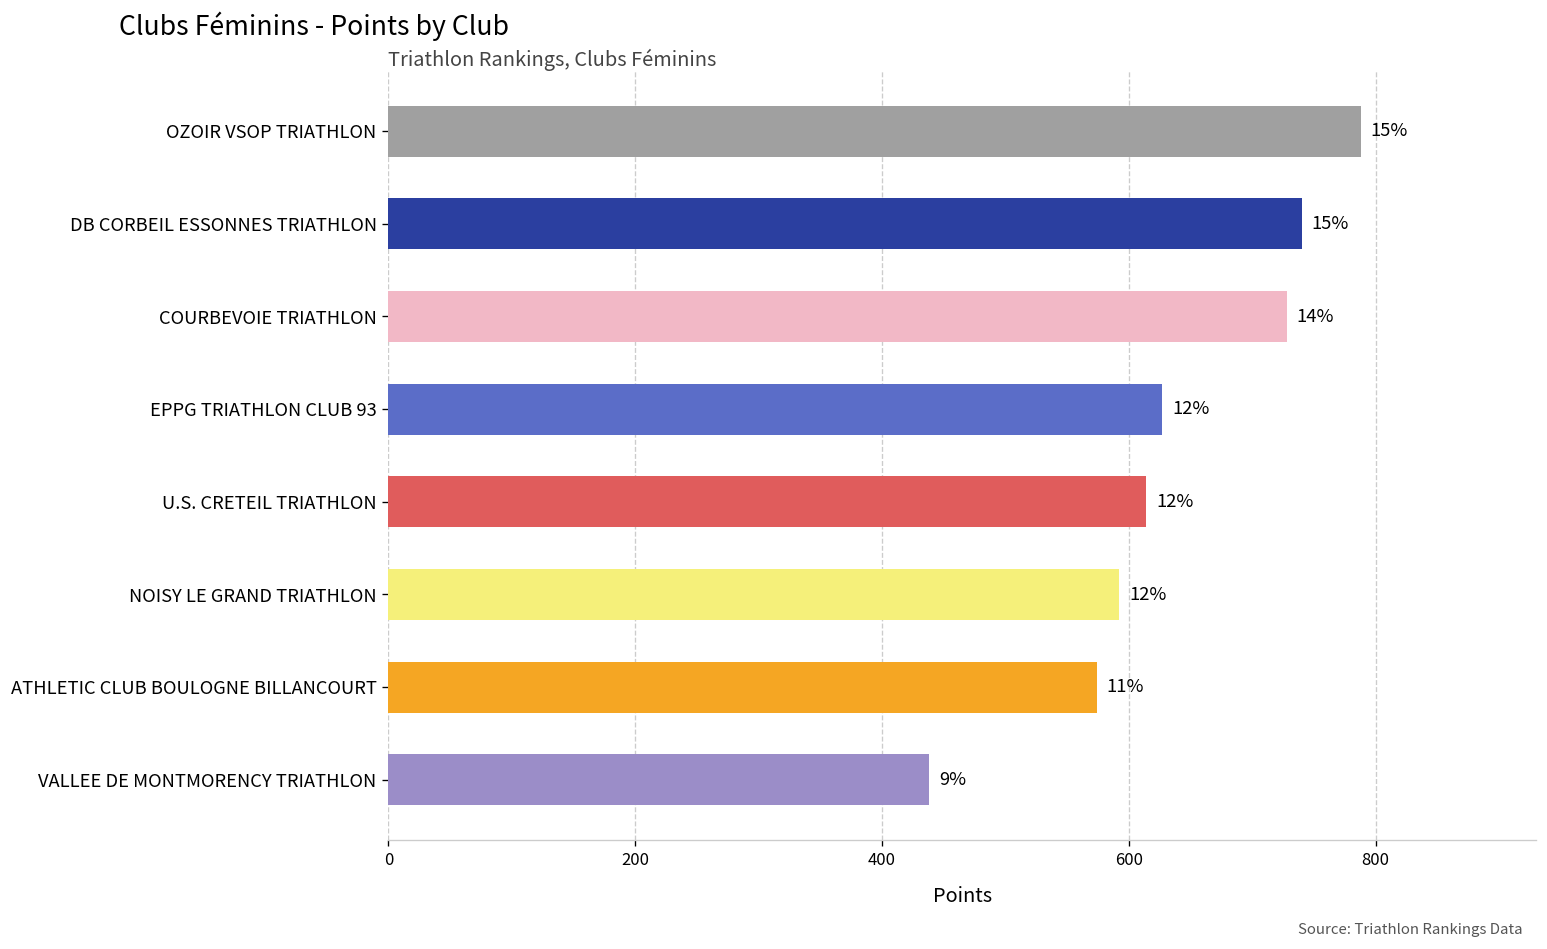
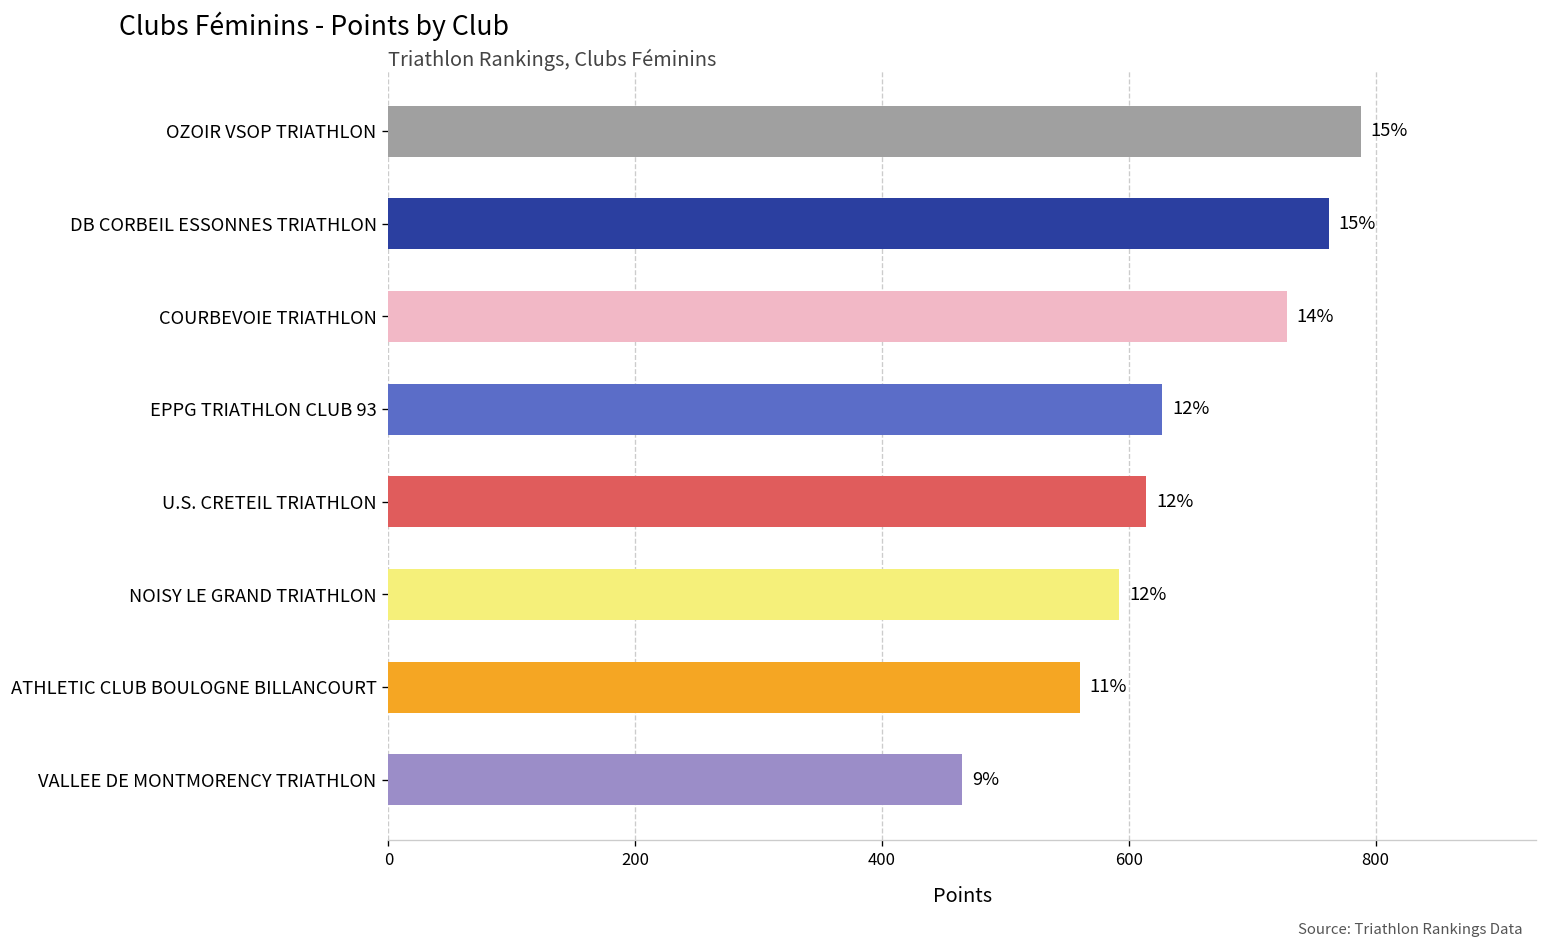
DB CORBEIL ESSONNES TRIATHLON: 740 -> 762
ATHLETIC CLUB BOULOGNE BILLANCOURT: 574 -> 560
VALLEE DE MONTMORENCY TRIATHLON: 438 -> 465
